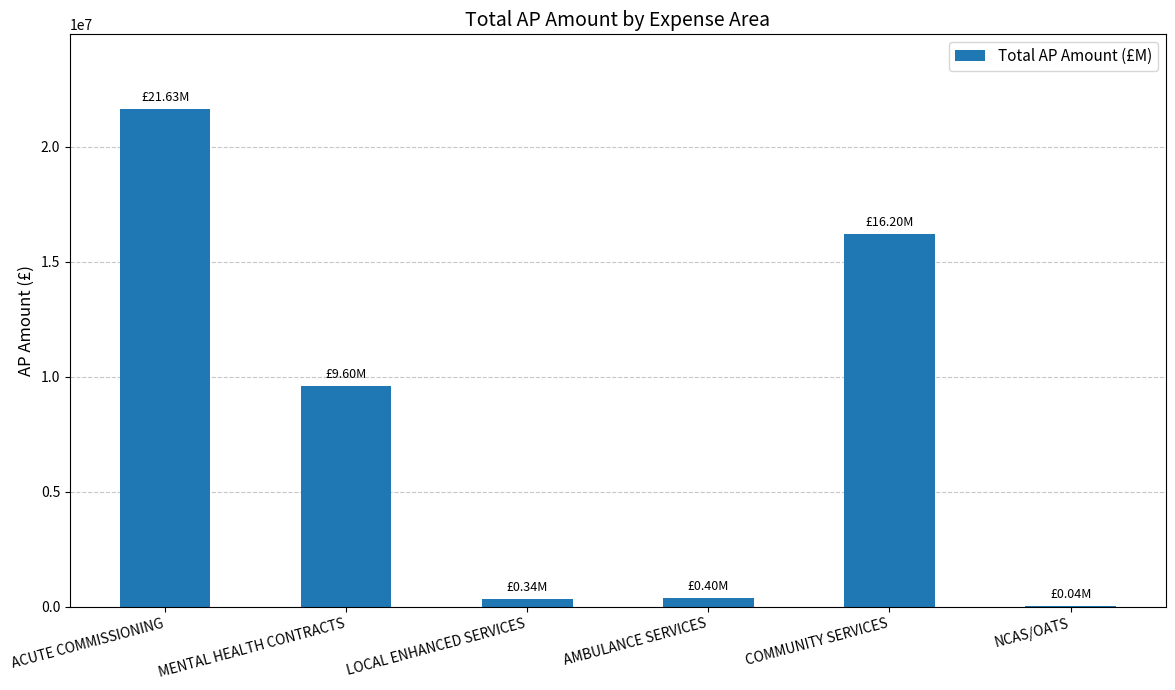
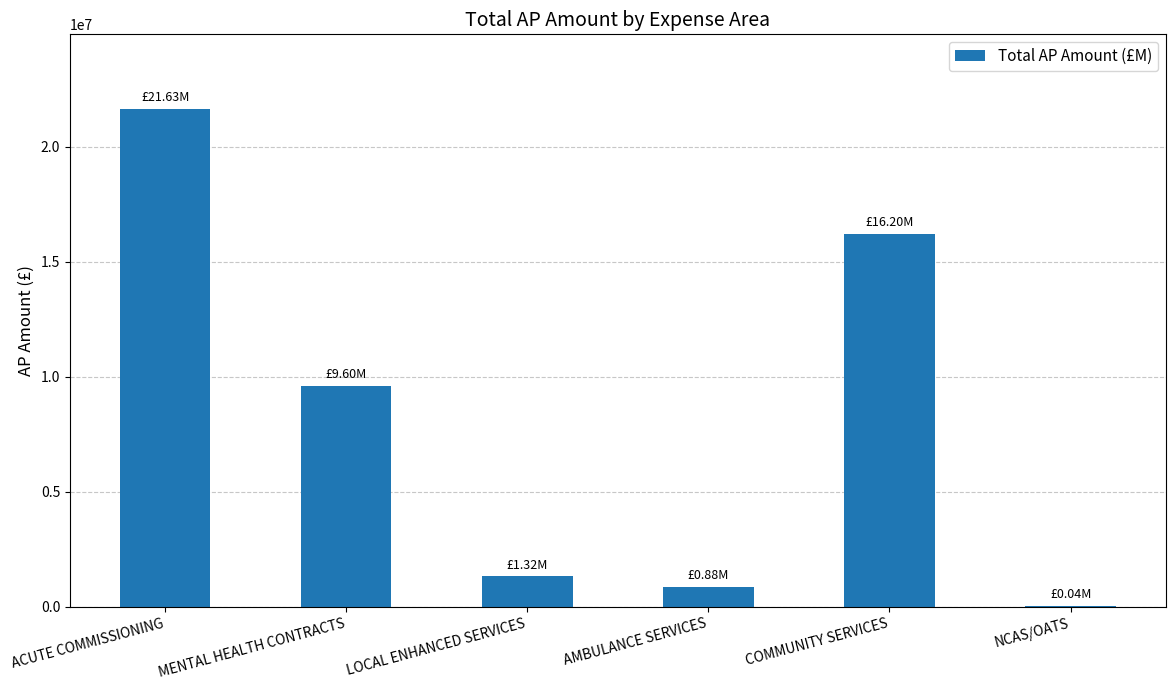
LOCAL ENHANCED SERVICES: £0.34M -> £1.32M
AMBULANCE SERVICES: £0.40M -> £0.88M
